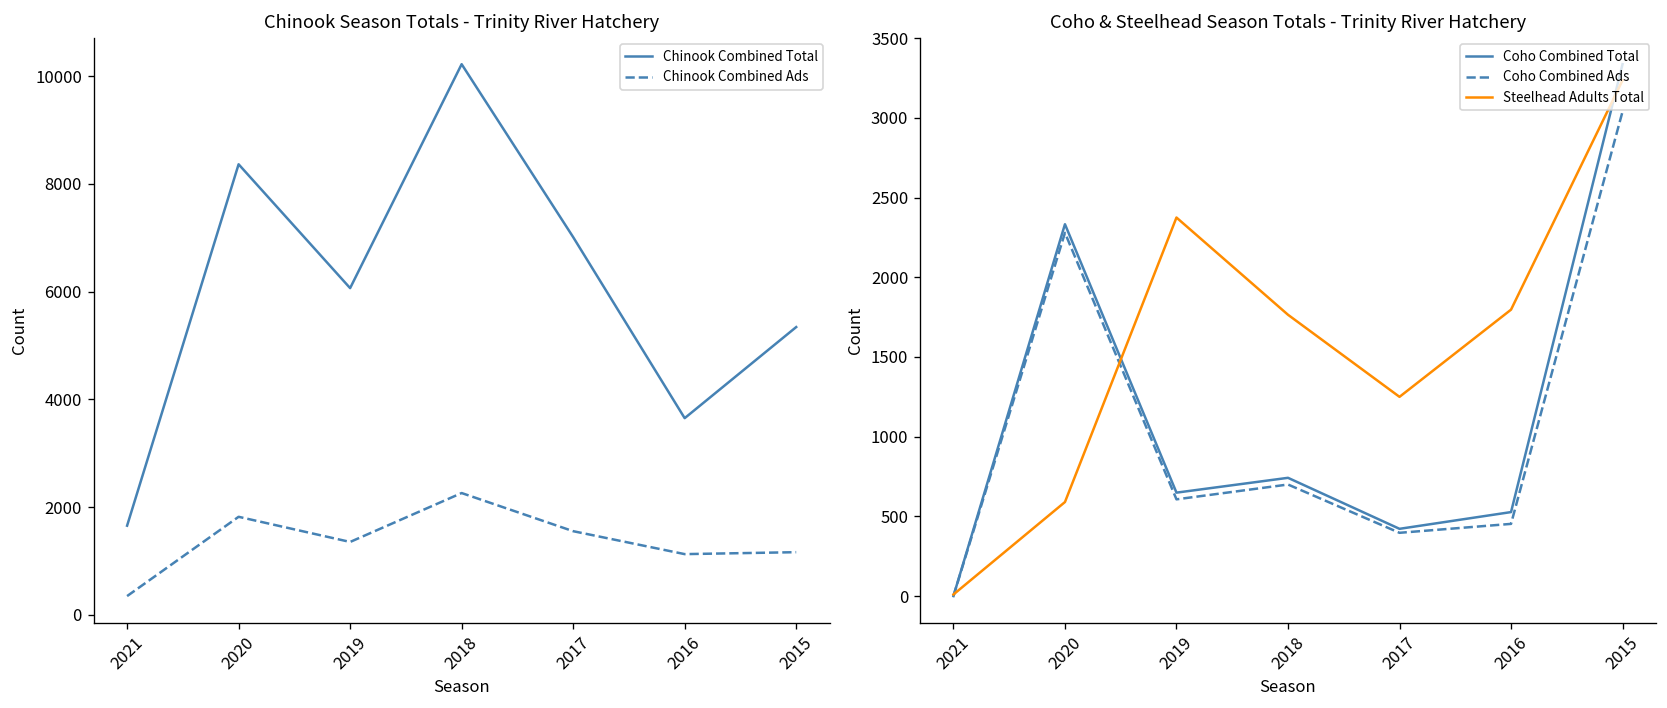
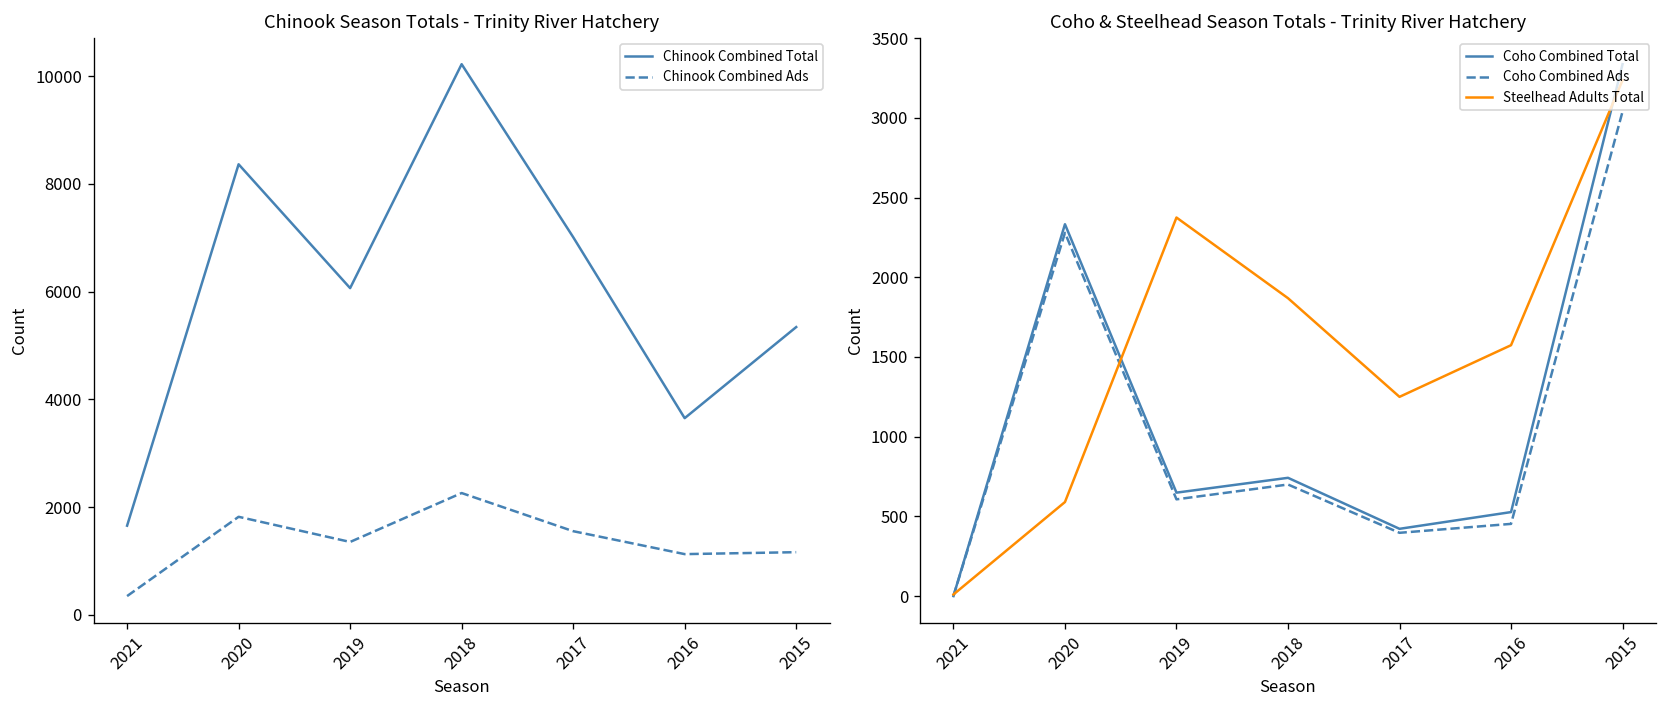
Coho & Steelhead Season Totals - Trinity River Hatchery, Steelhead Adults Total, 2018: 1770 -> 1870
Coho & Steelhead Season Totals - Trinity River Hatchery, Steelhead Adults Total, 2016: 1800 -> 1570
